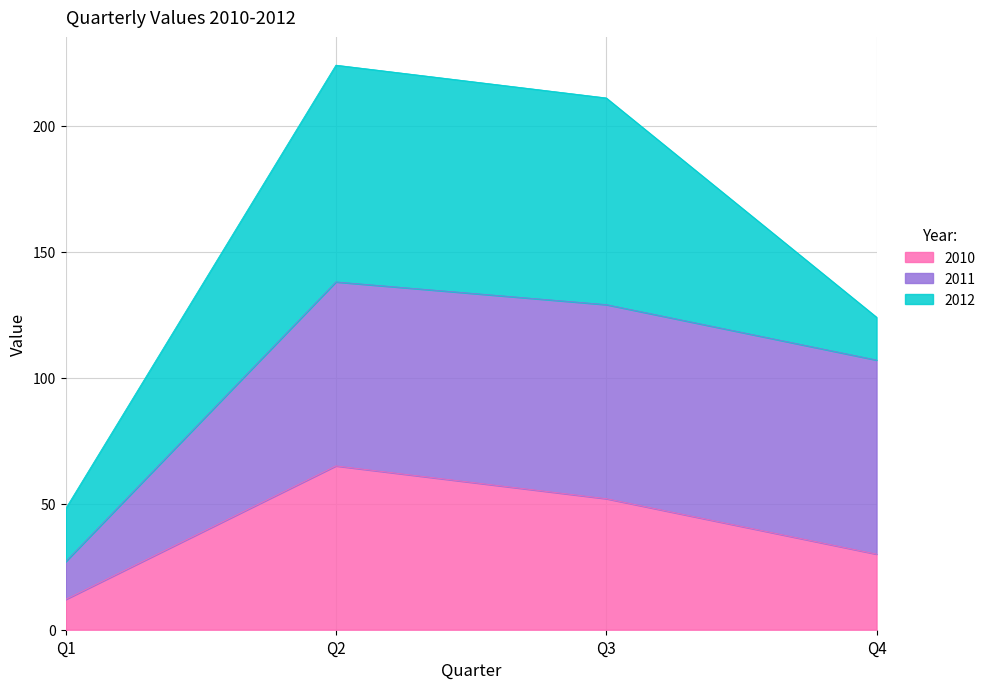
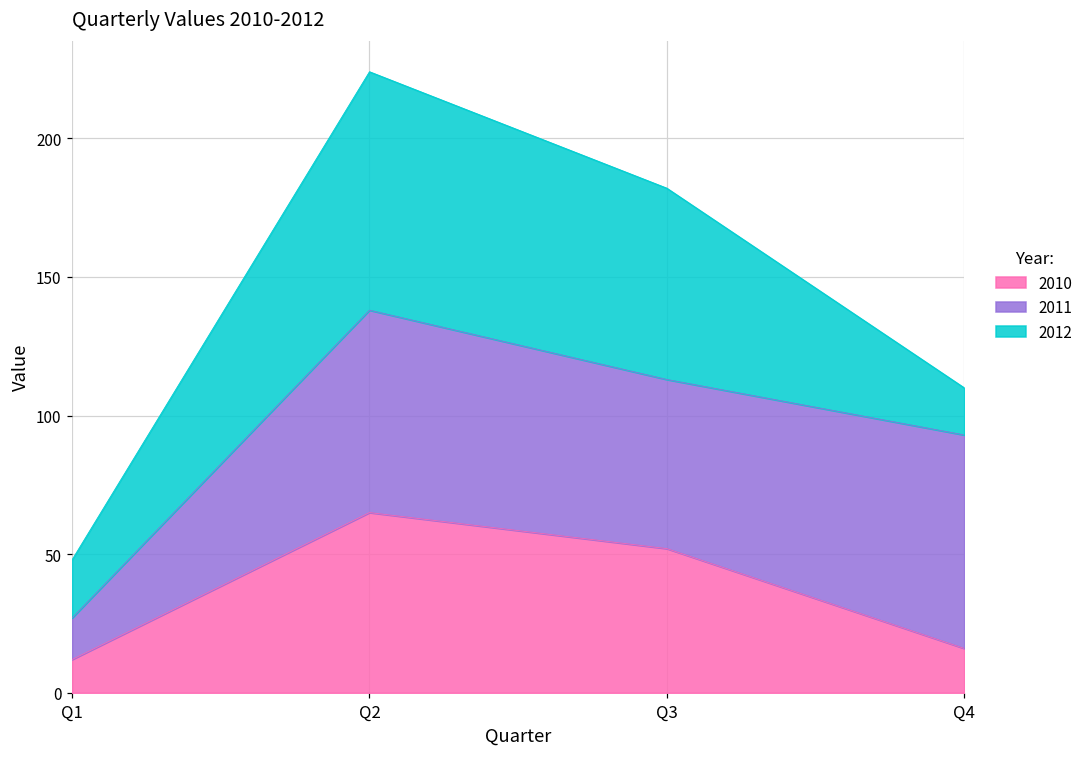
2011, Q3: 77 -> 61
2012, Q3: 82 -> 69
2010, Q4: 30 -> 16
